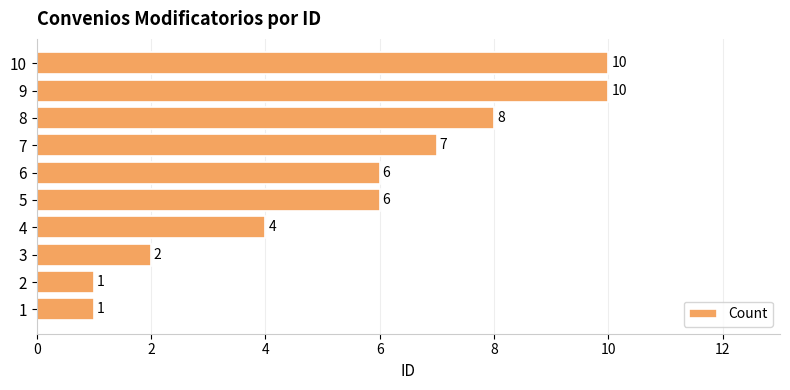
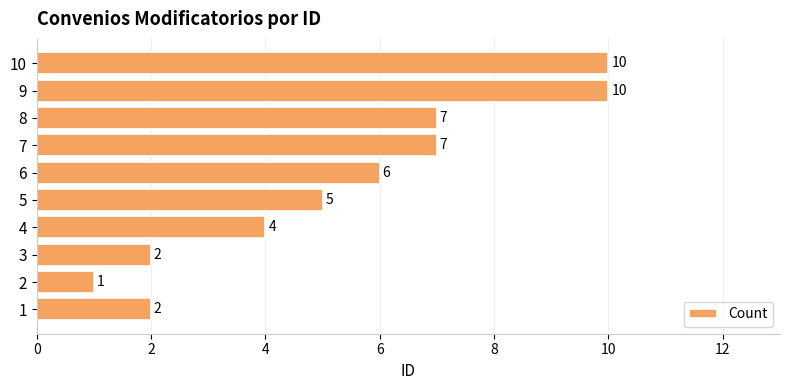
8: 8 -> 7
5: 6 -> 5
1: 1 -> 2
